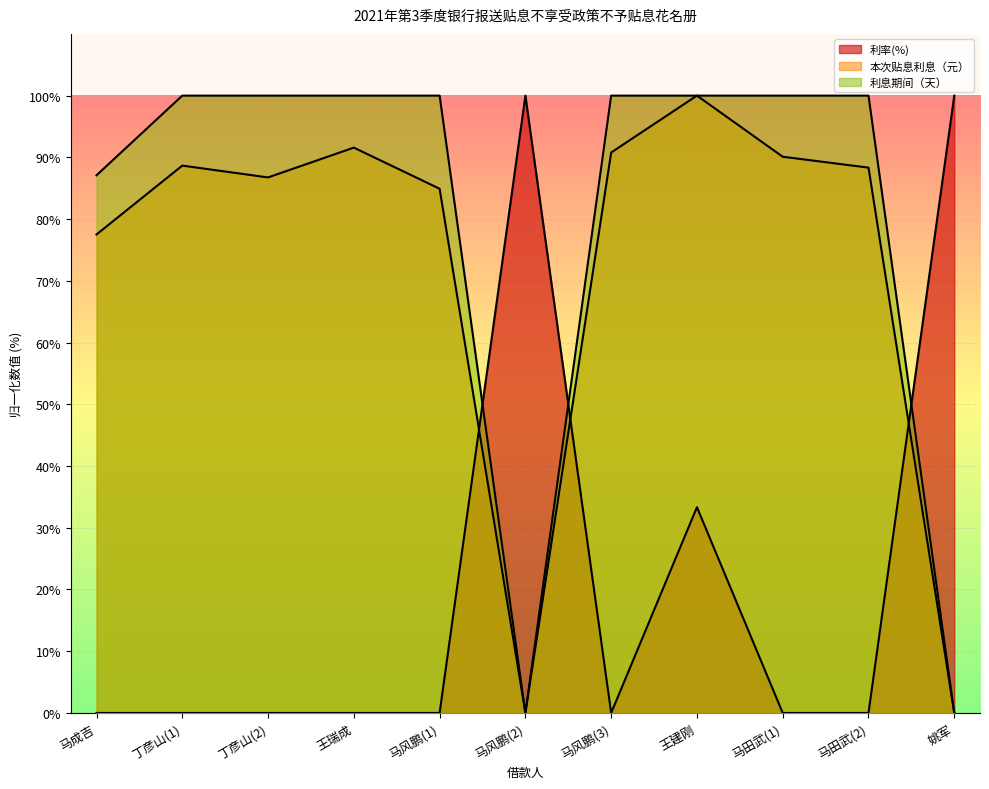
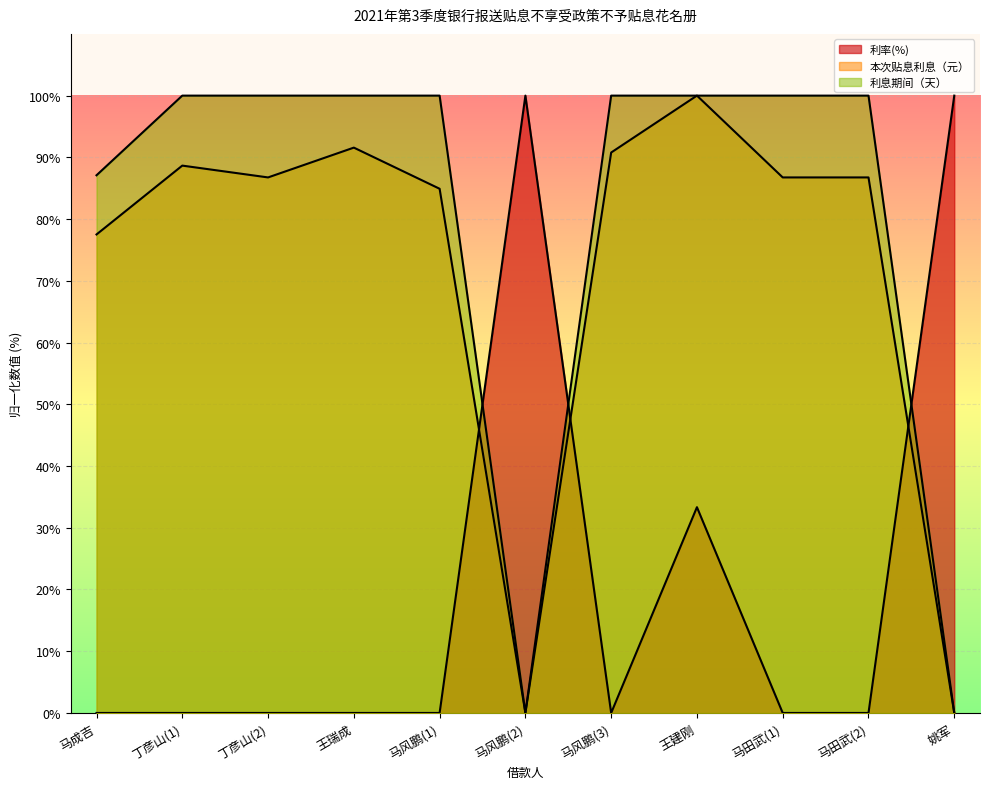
本次贴息利息（元）, 马田武(1): 90% -> 87%
本次贴息利息（元）, 马田武(2): 88% -> 87%
